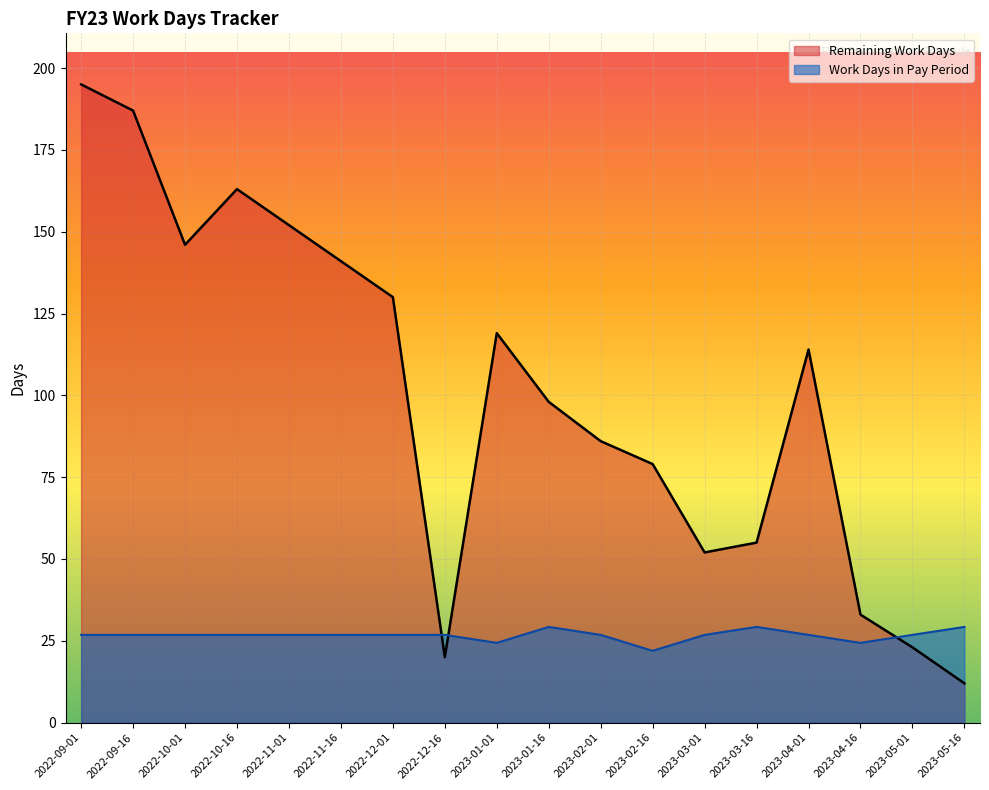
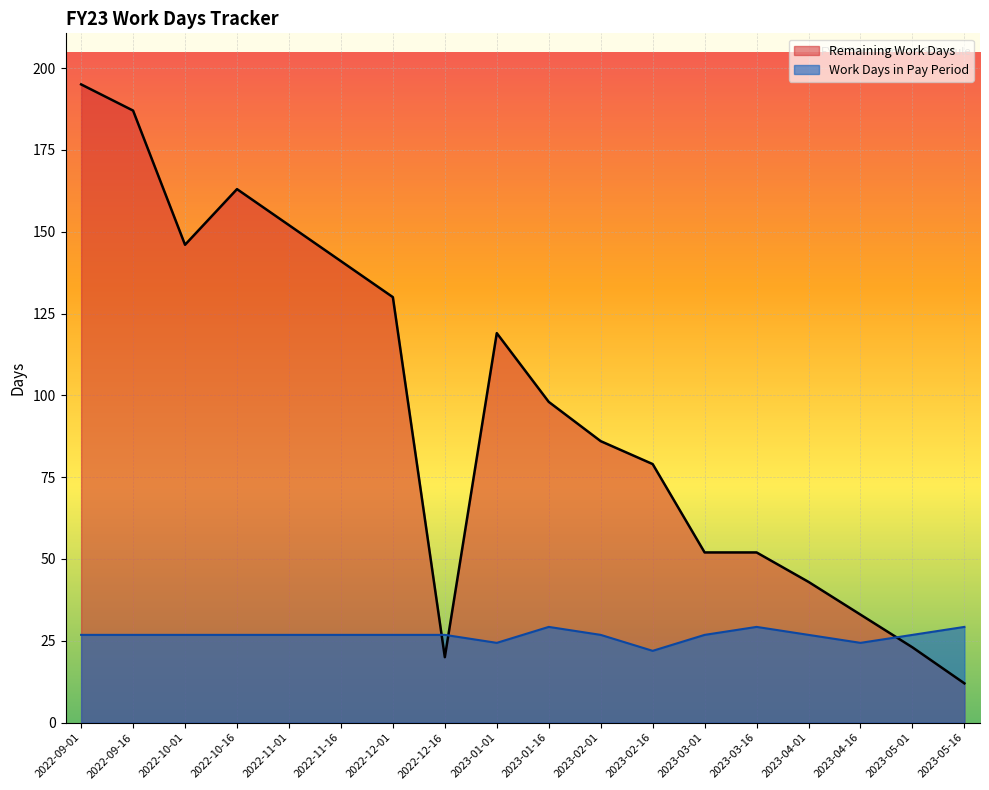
Remaining Work Days, 2023-03-16: 55 -> 52
Remaining Work Days, 2023-04-01: 114 -> 43
